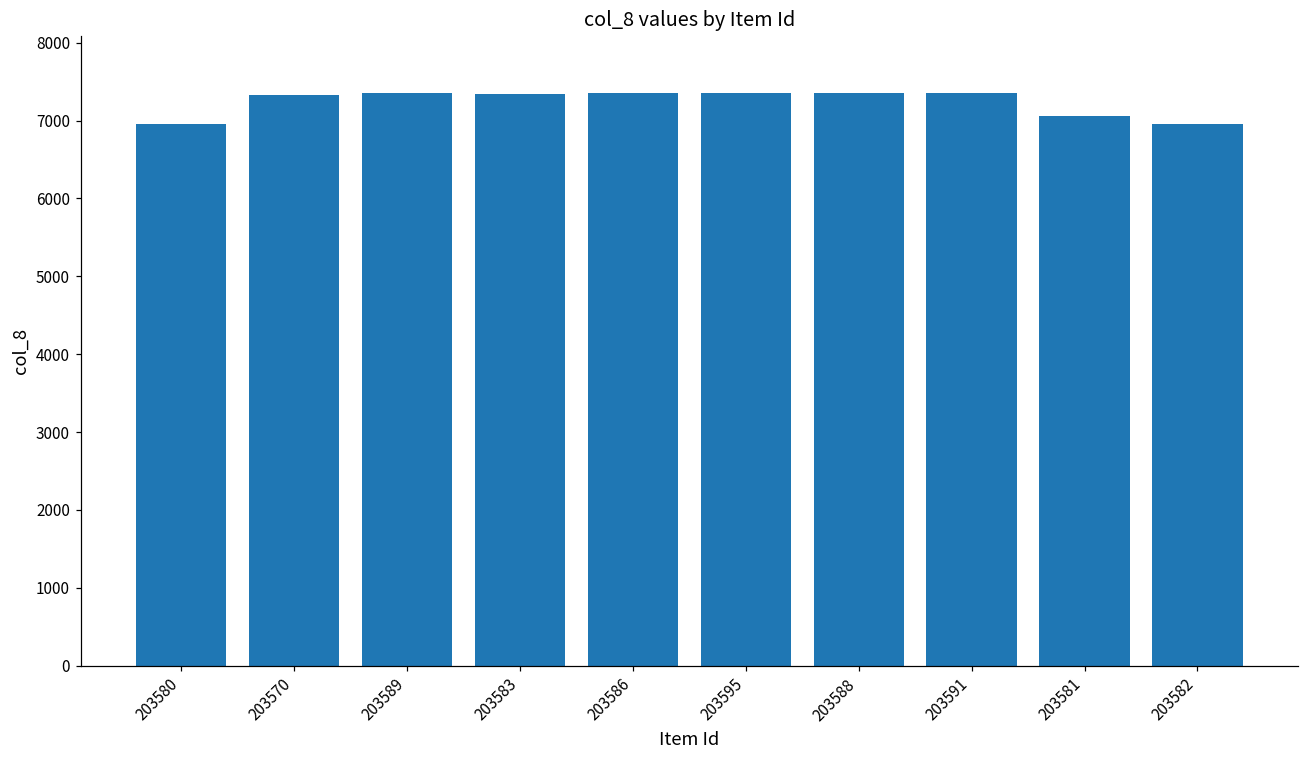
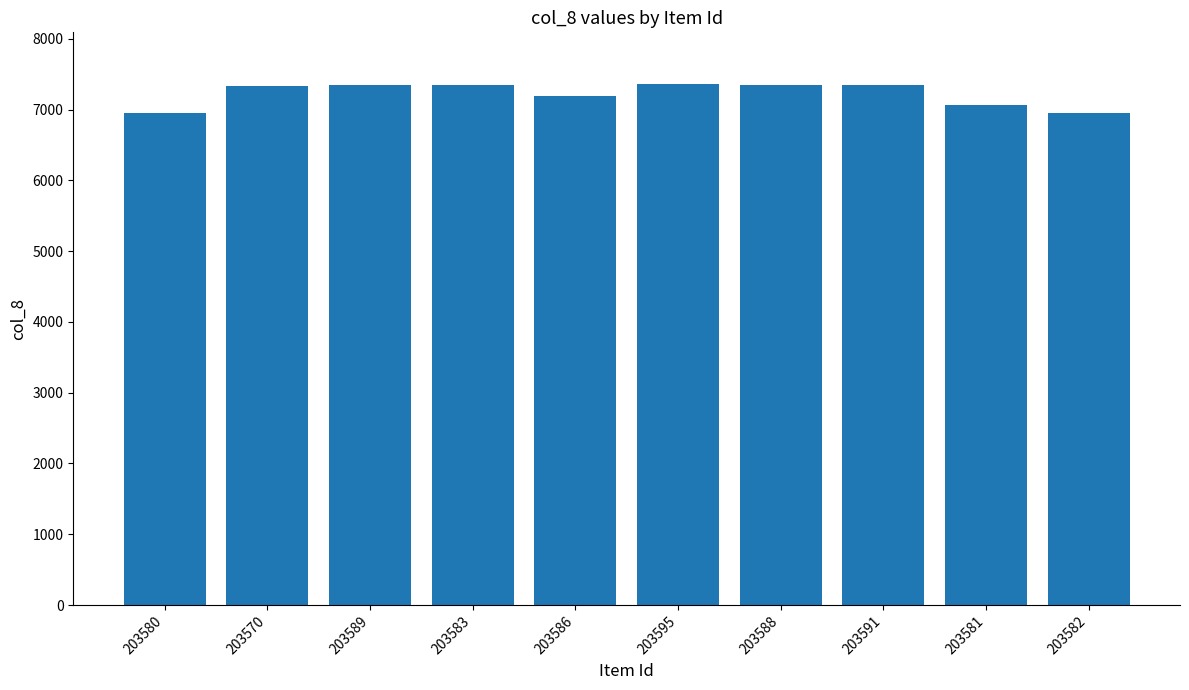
203586: 7300 -> 7200
